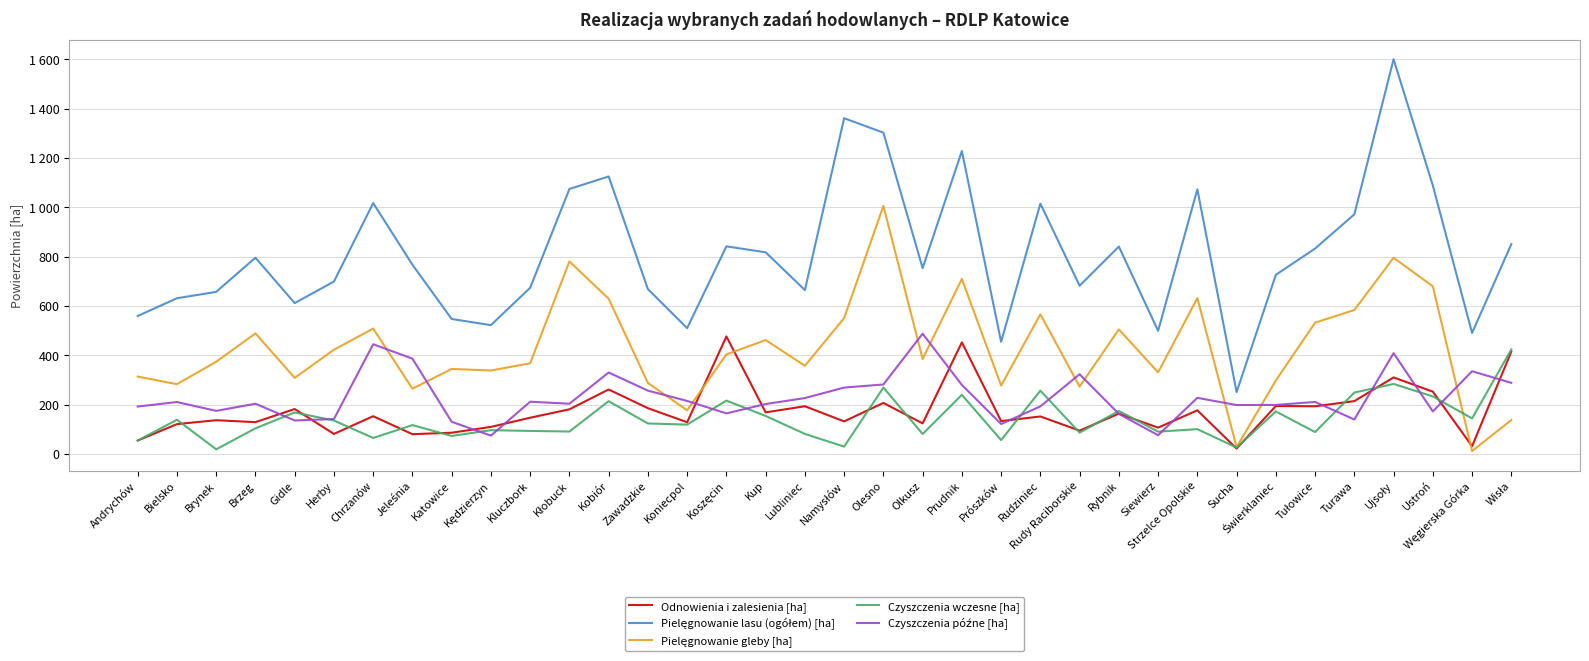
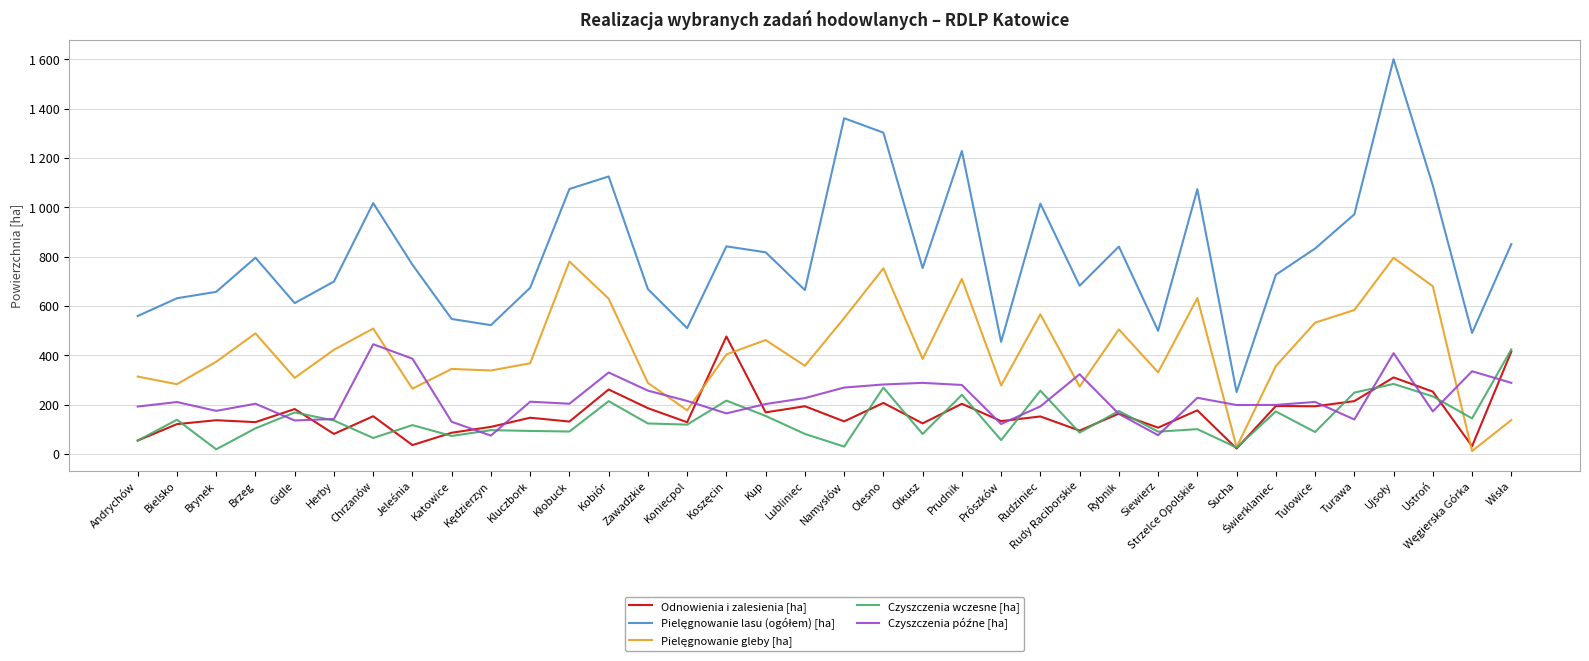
Odnowienia i zalesienia [ha], Jeleśnia: 80 -> 40
Odnowienia i zalesienia [ha], Kłobuck: 180 -> 130
Pielęgnowanie gleby [ha], Olesno: 1010 -> 750
Czyszczenia późne [ha], Olkusz: 490 -> 290
Odnowienia i zalesienia [ha], Prudnik: 450 -> 200
Pielęgnowanie gleby [ha], Świerklaniec: 300 -> 360
